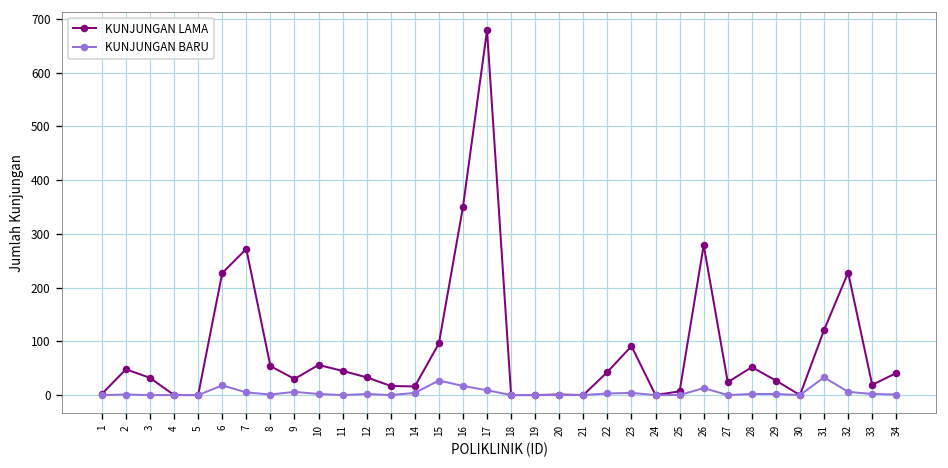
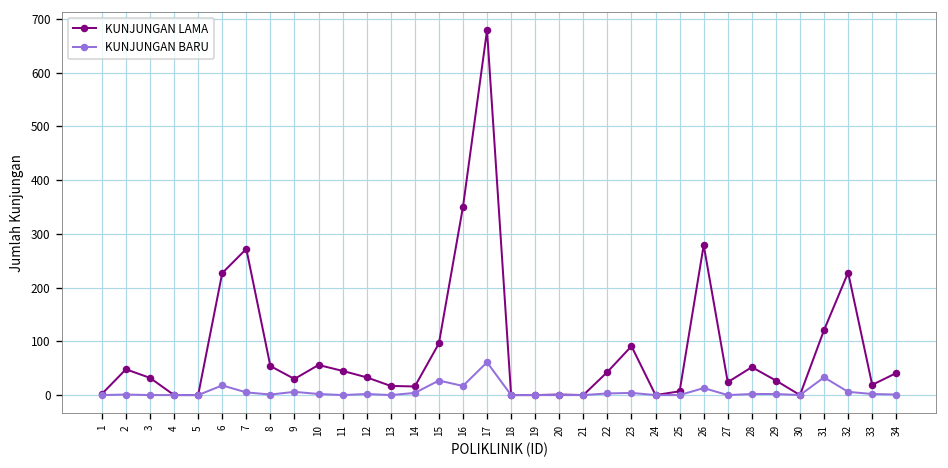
KUNJUNGAN BARU, 17: 10 -> 60
